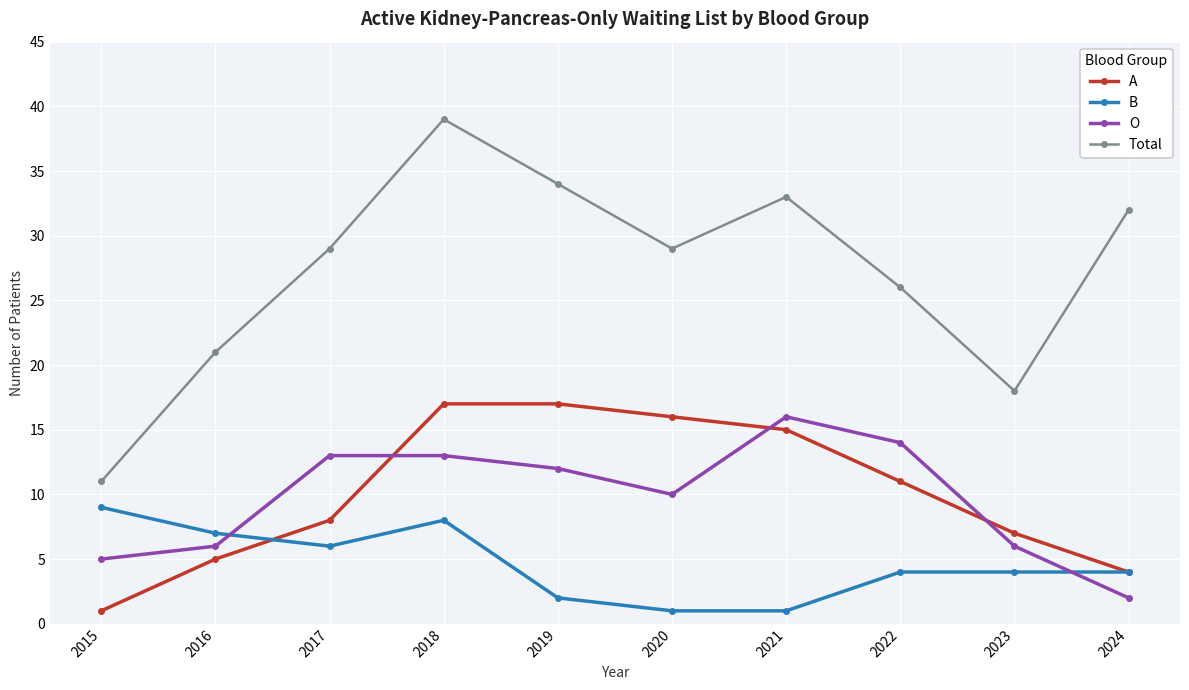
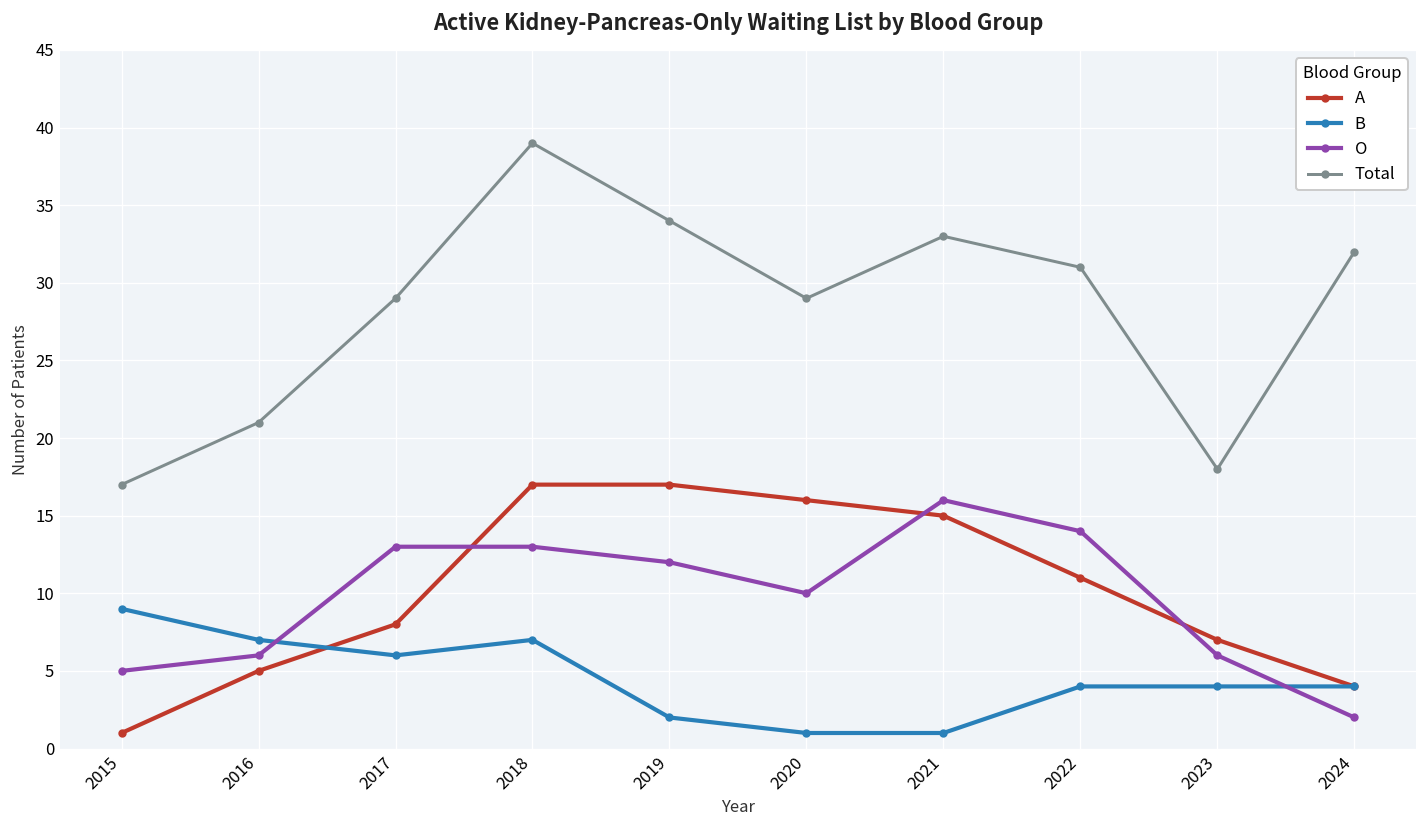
Total, 2015: 11 -> 17
B, 2018: 8 -> 7
Total, 2022: 26 -> 31
